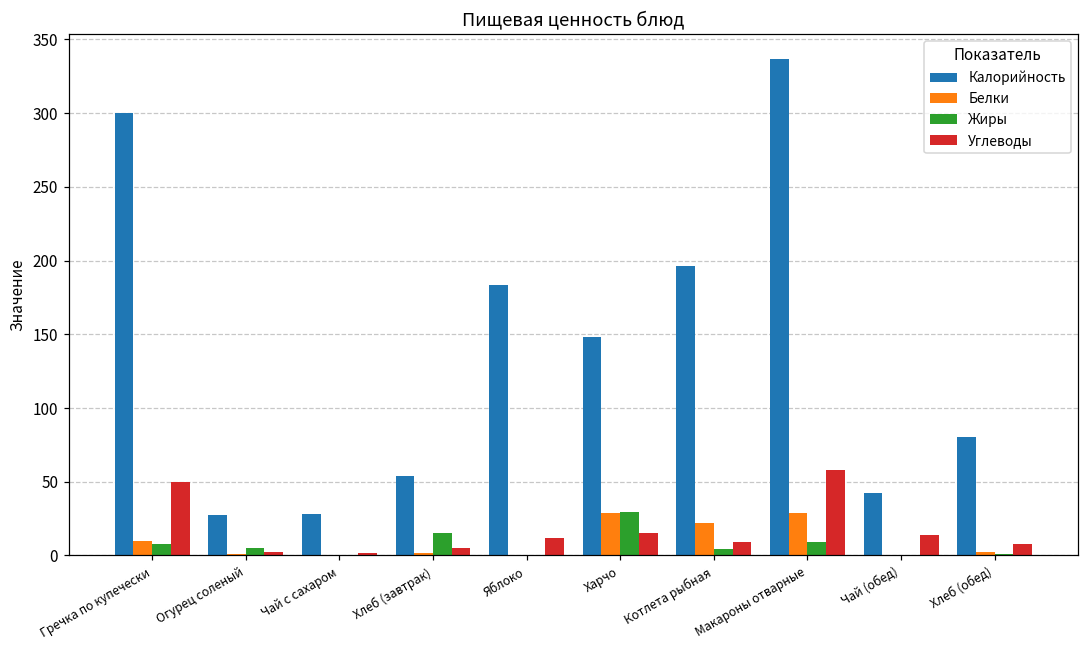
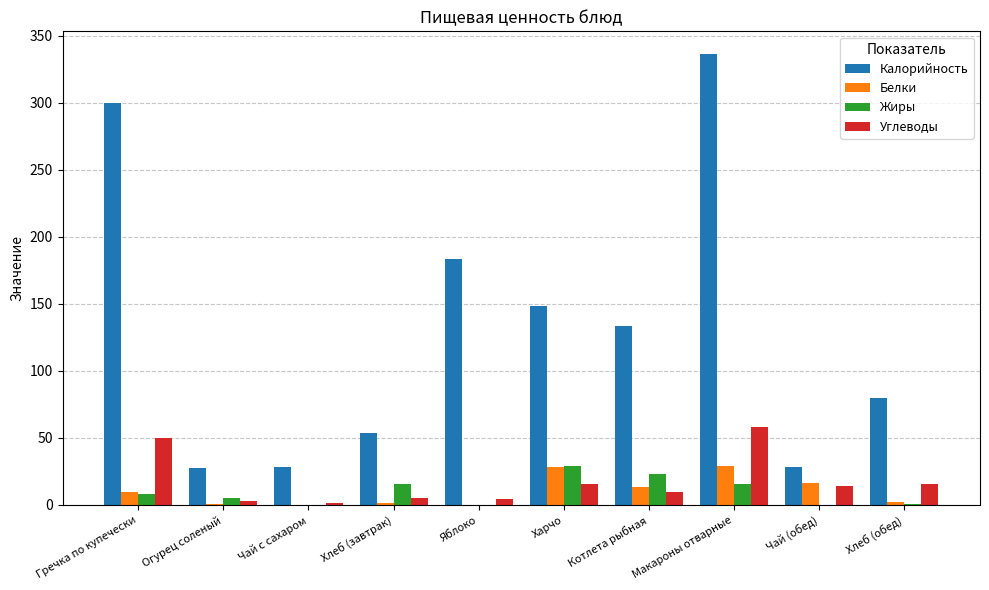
Углеводы, Яблоко: 12 -> 5
Калорийность, Котлета рыбная: 197 -> 134
Белки, Котлета рыбная: 22 -> 13
Жиры, Котлета рыбная: 5 -> 23
Жиры, Макароны отварные: 9 -> 16
Калорийность, Чай (обед): 43 -> 28
Белки, Чай (обед): 0 -> 17
Углеводы, Хлеб (обед): 8 -> 15
